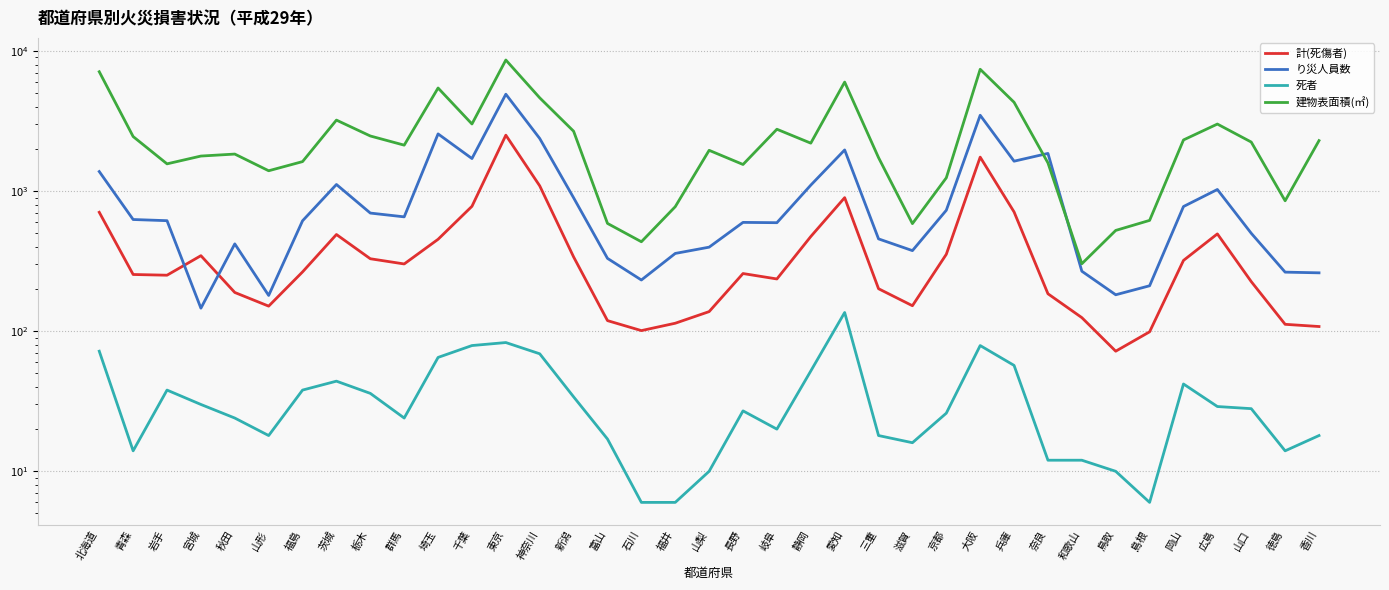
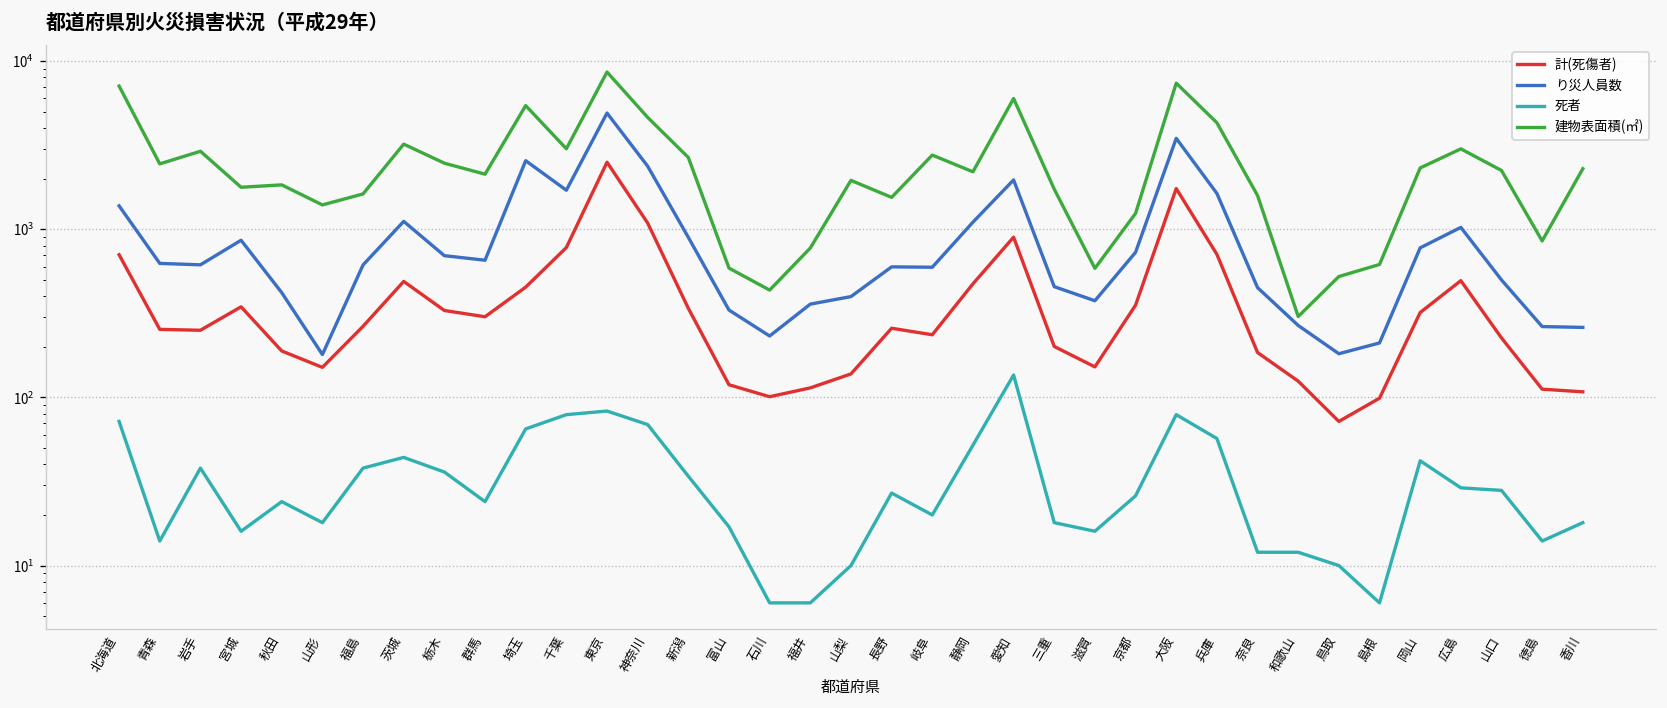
建物表面積(㎡), 岩手: 1600 -> 2900
り災人員数, 宮城: 150 -> 900
死者, 宮城: 30 -> 16
り災人員数, 奈良: 1900 -> 450
